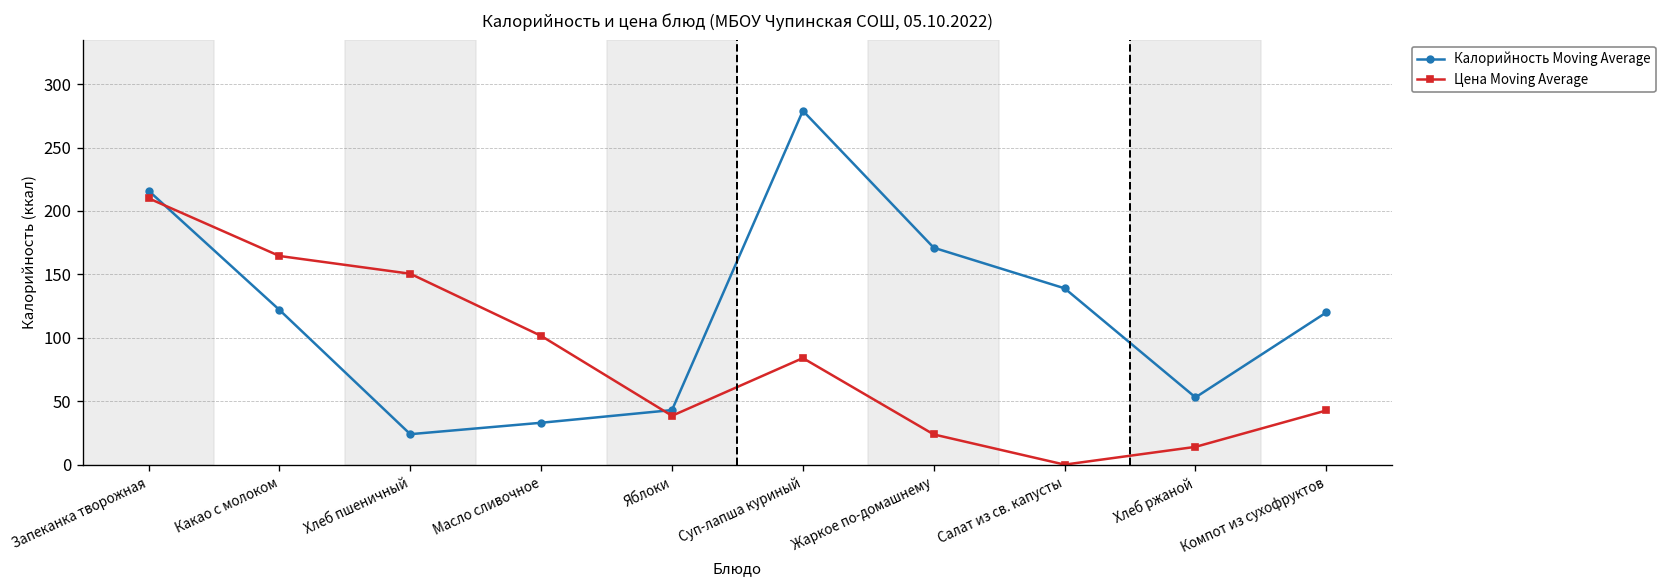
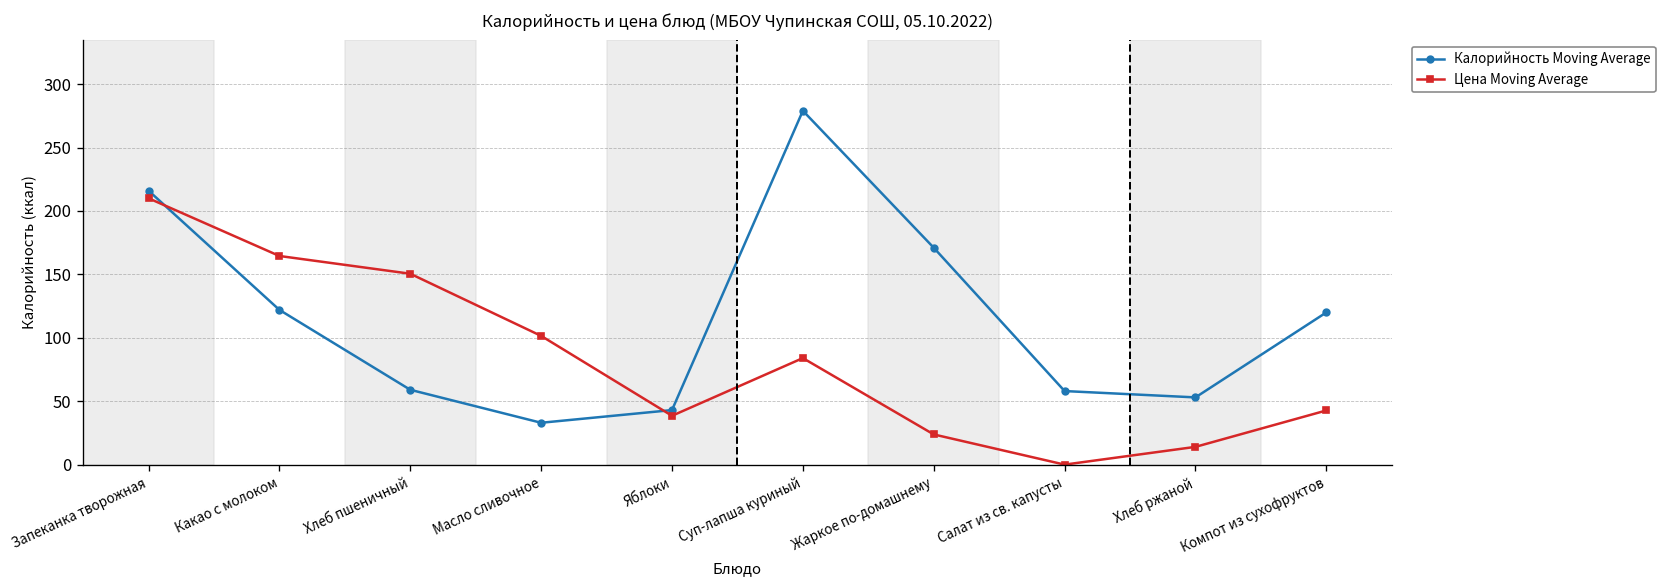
Калорийность Moving Average, Хлеб пшеничный: 24 -> 59
Калорийность Moving Average, Салат из св. капусты: 139 -> 58
